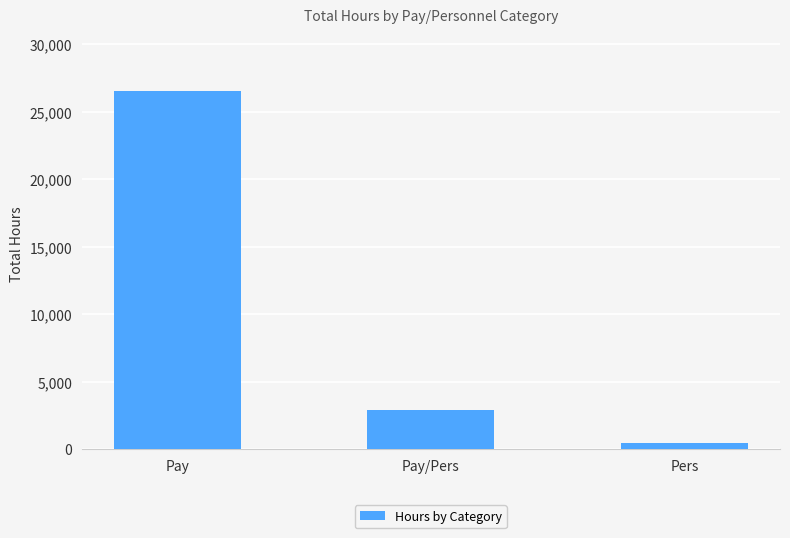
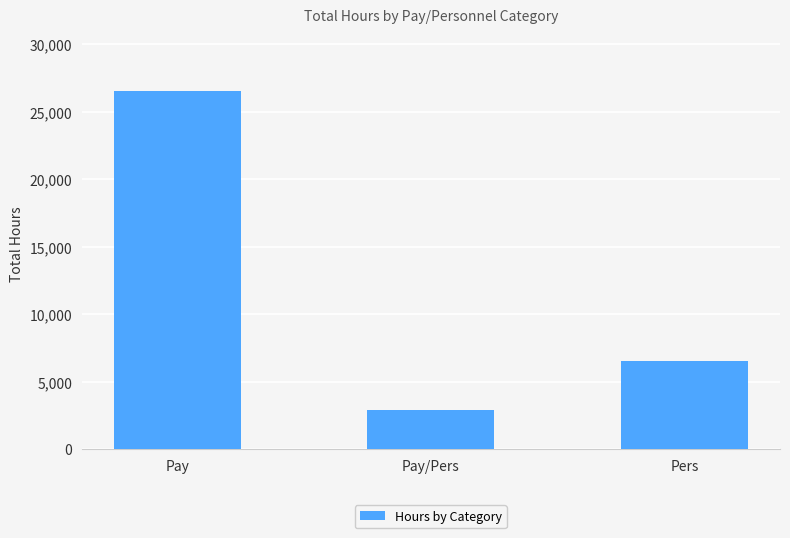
Pers: 500 -> 6,500
